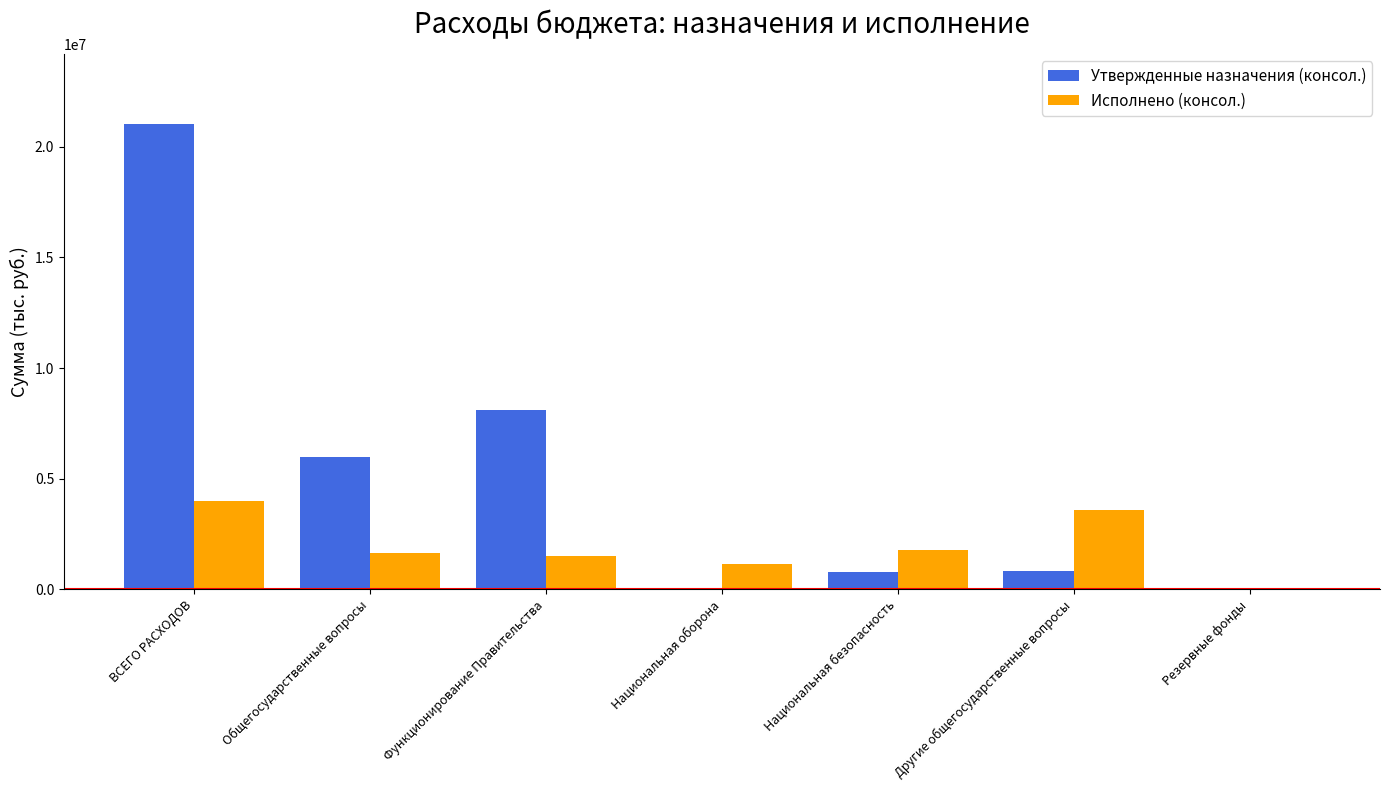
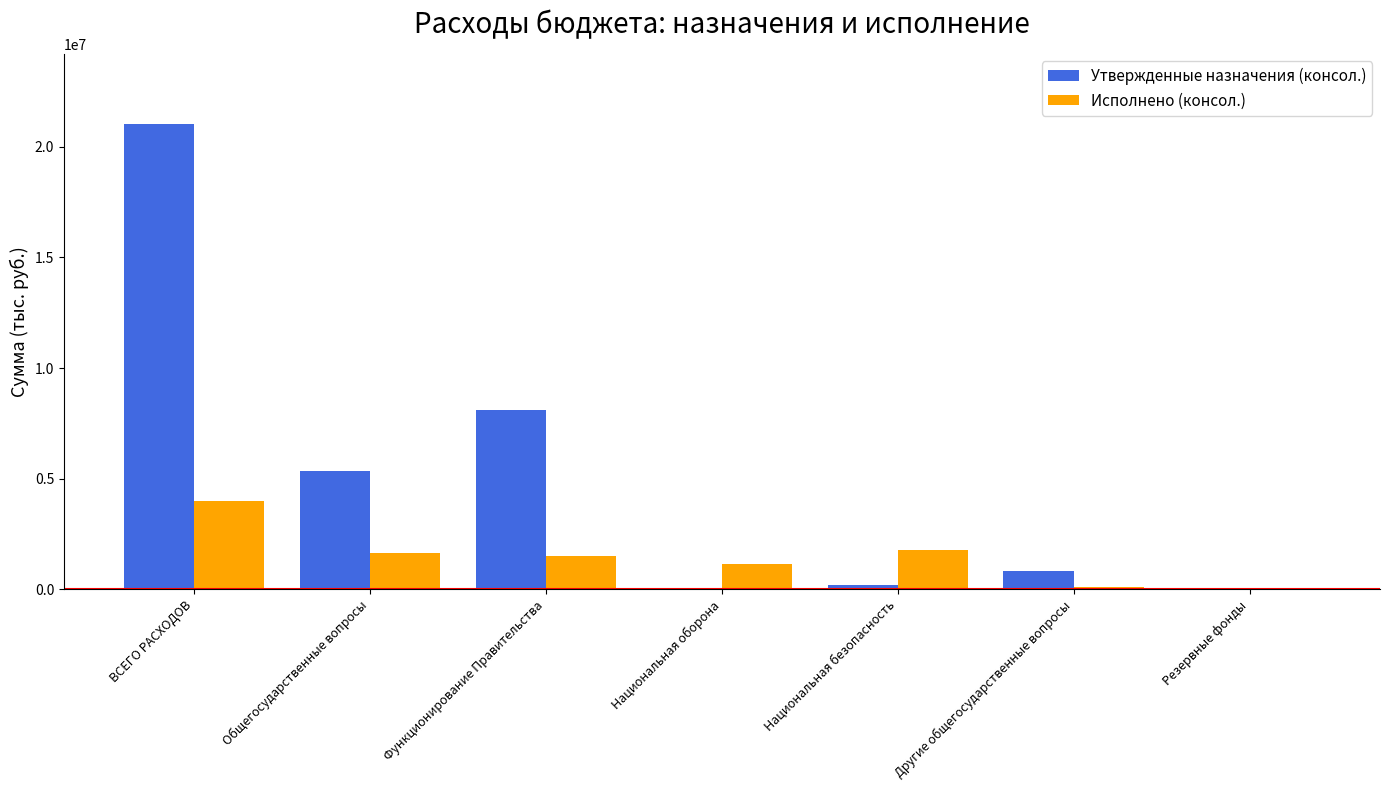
Утвержденные назначения (консол.), Общегосударственные вопросы: 6000000 -> 5300000
Утвержденные назначения (консол.), Национальная безопасность: 800000 -> 200000
Исполнено (консол.), Другие общегосударственные вопросы: 3600000 -> 100000
